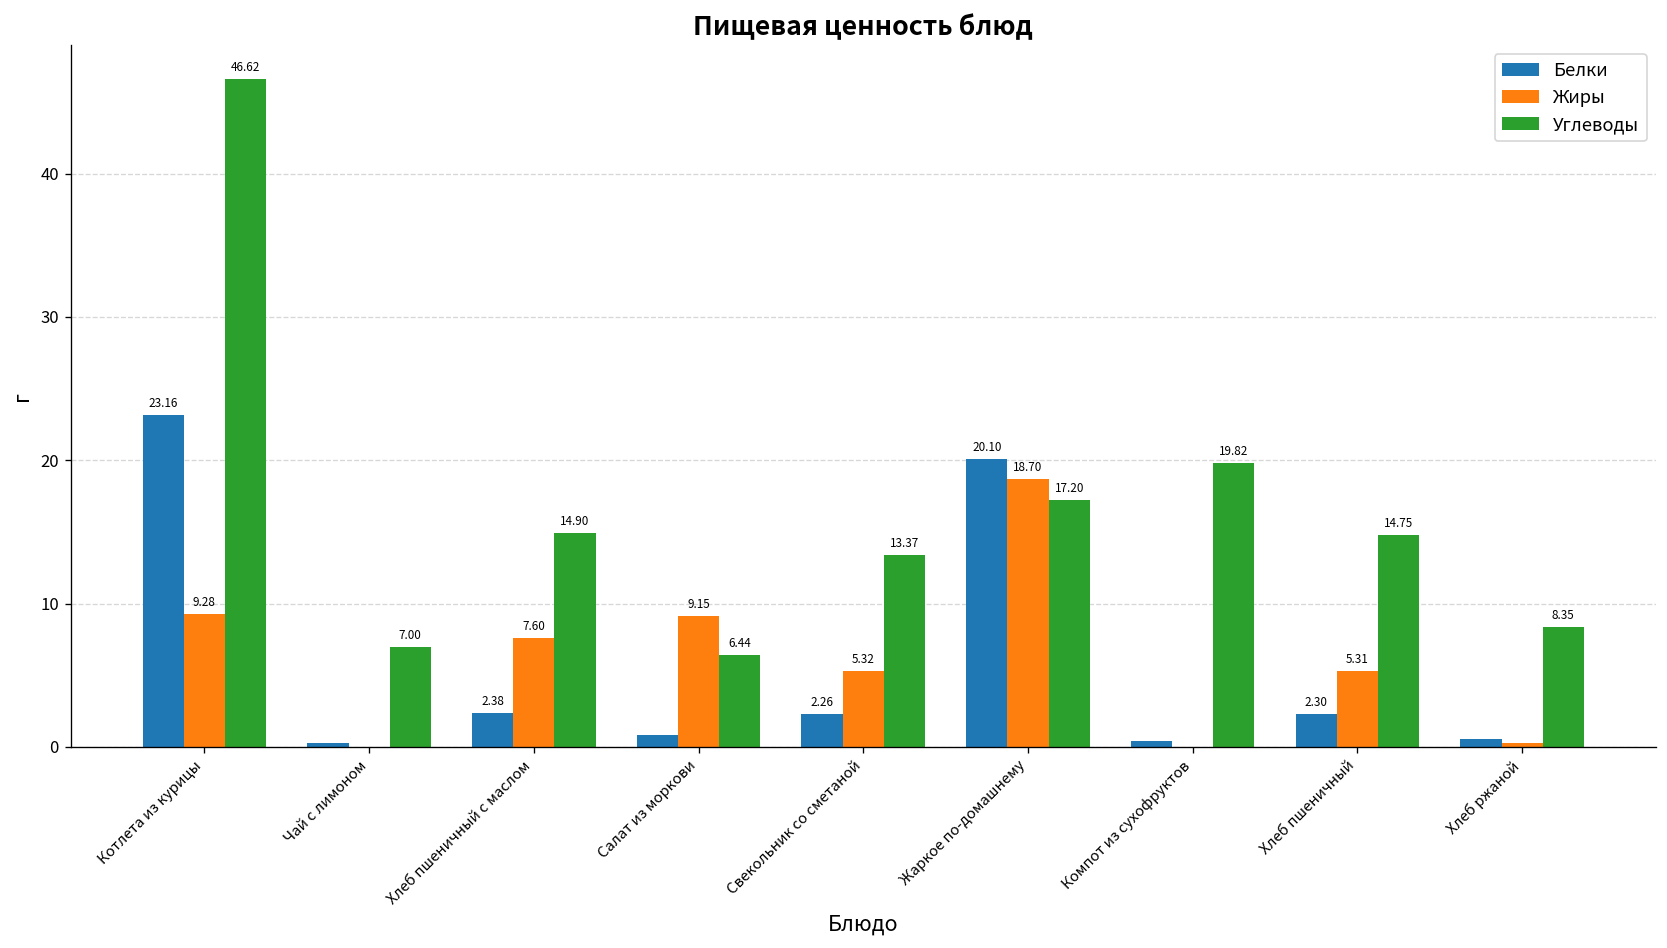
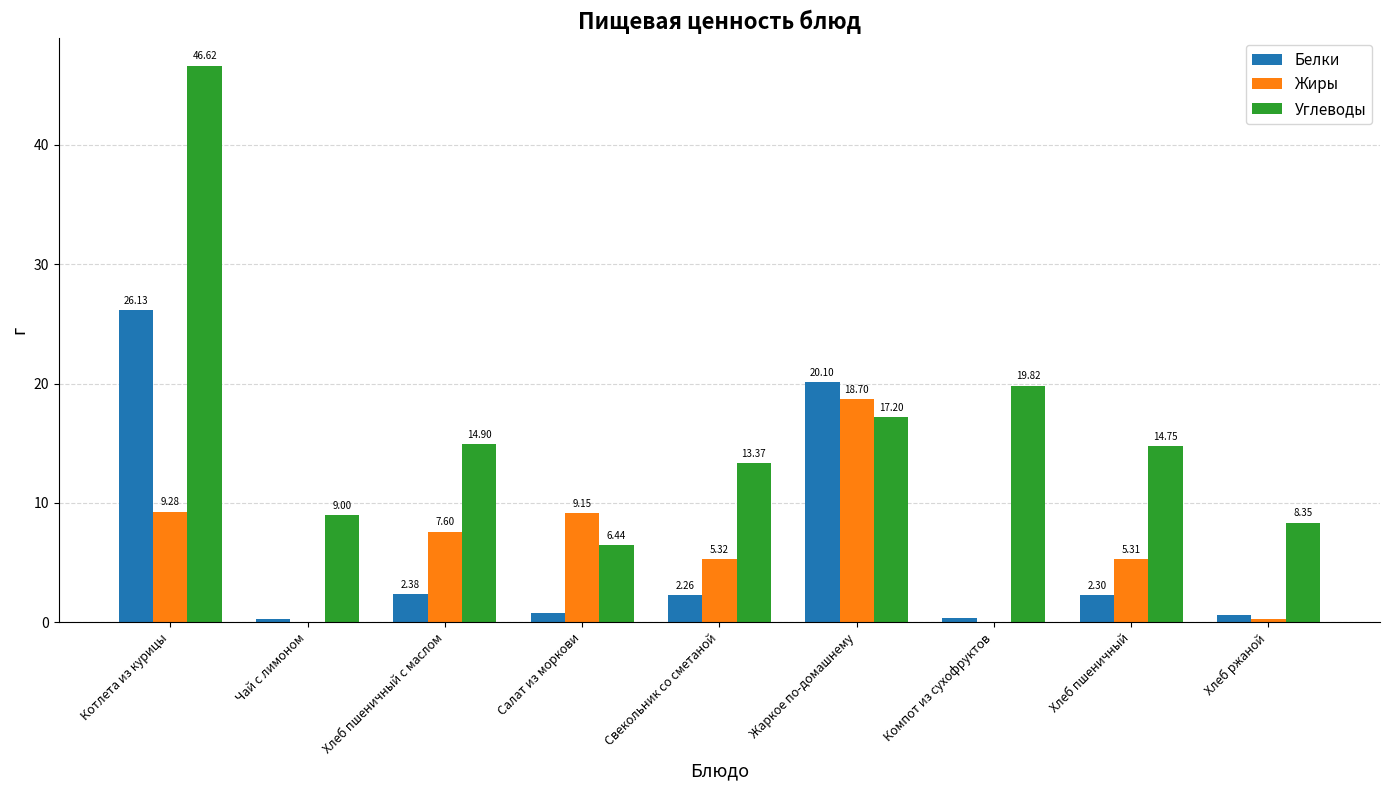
Белки, Котлета из курицы: 23.16 -> 26.13
Углеводы, Чай с лимоном: 7.00 -> 9.00
